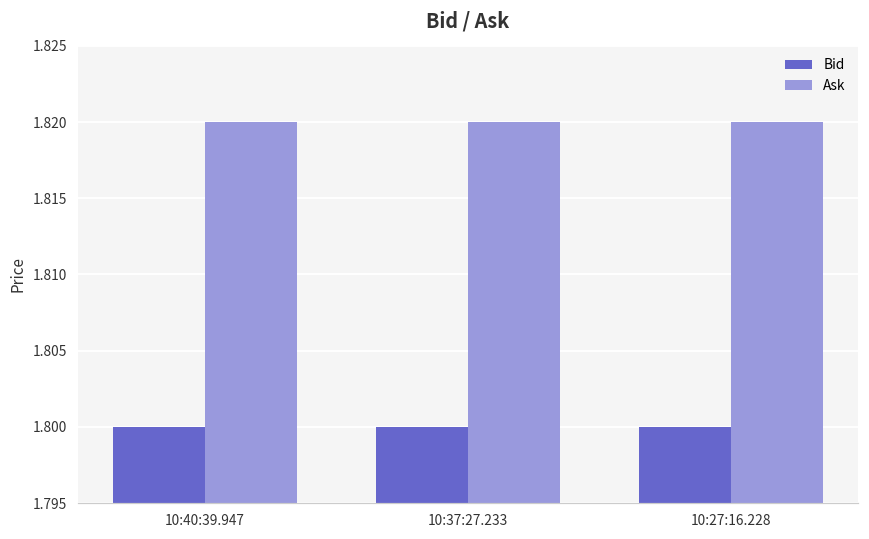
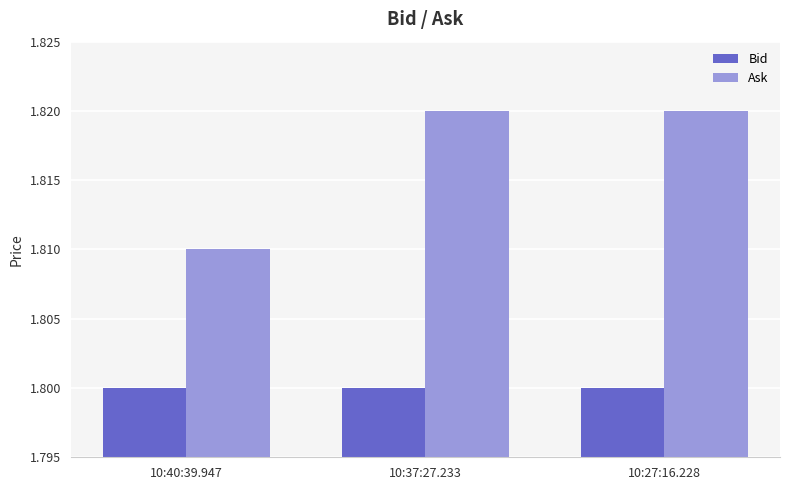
Ask, 10:40:39.947: 1.82 -> 1.81
